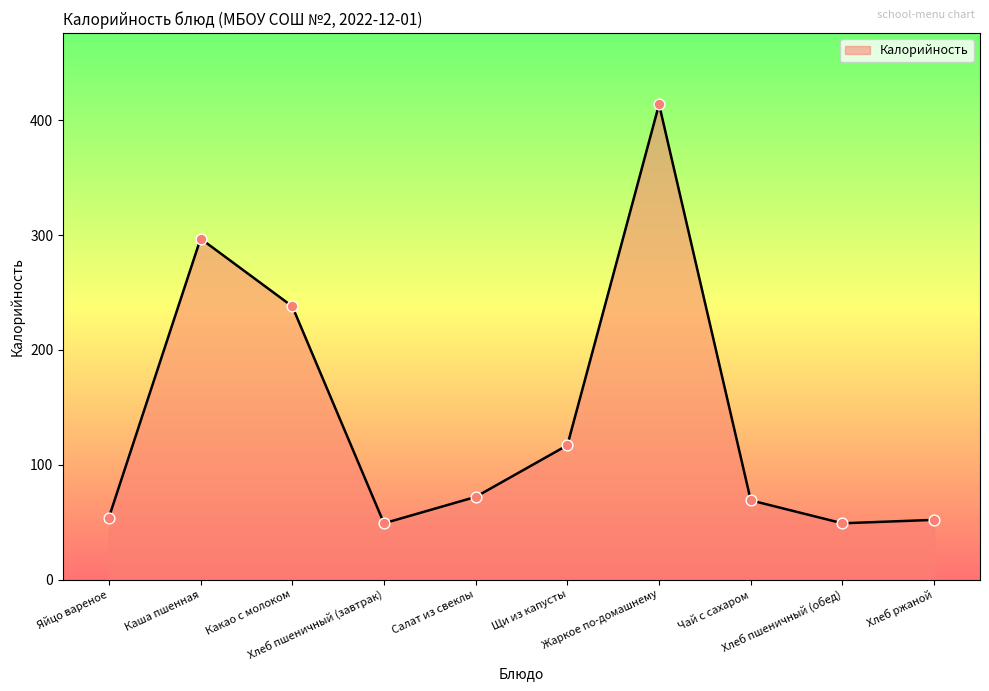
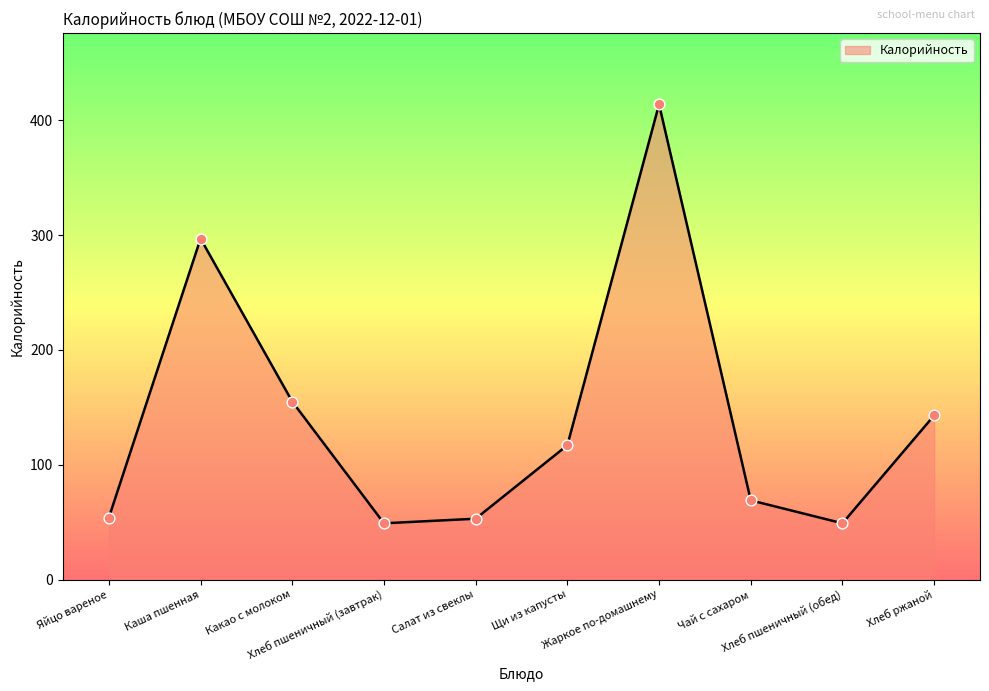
Какао с молоком: 238 -> 155
Салат из свеклы: 72 -> 53
Хлеб ржаной: 52 -> 143
